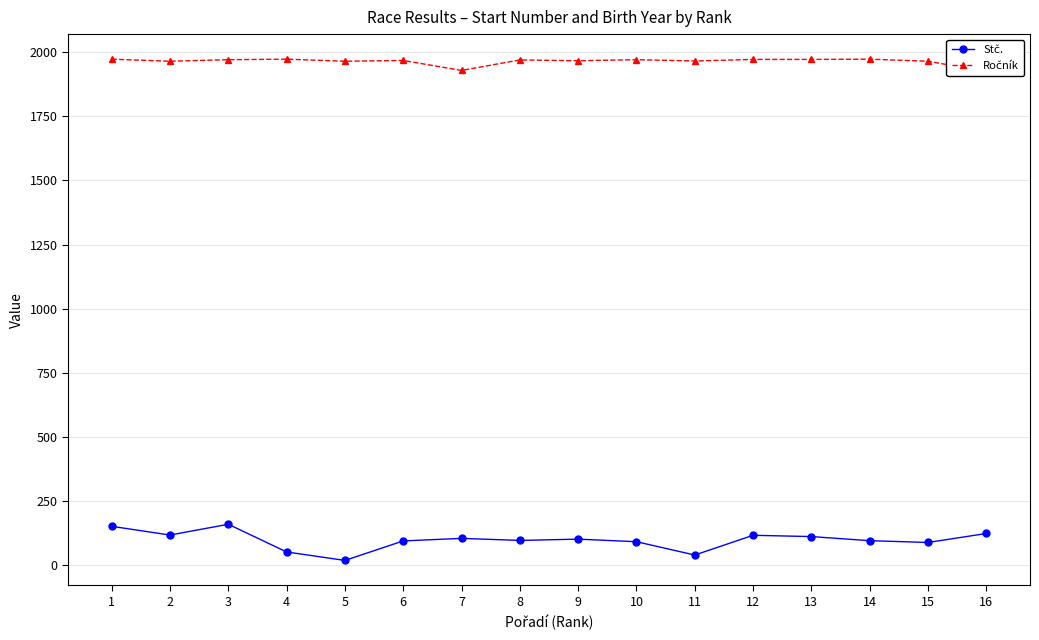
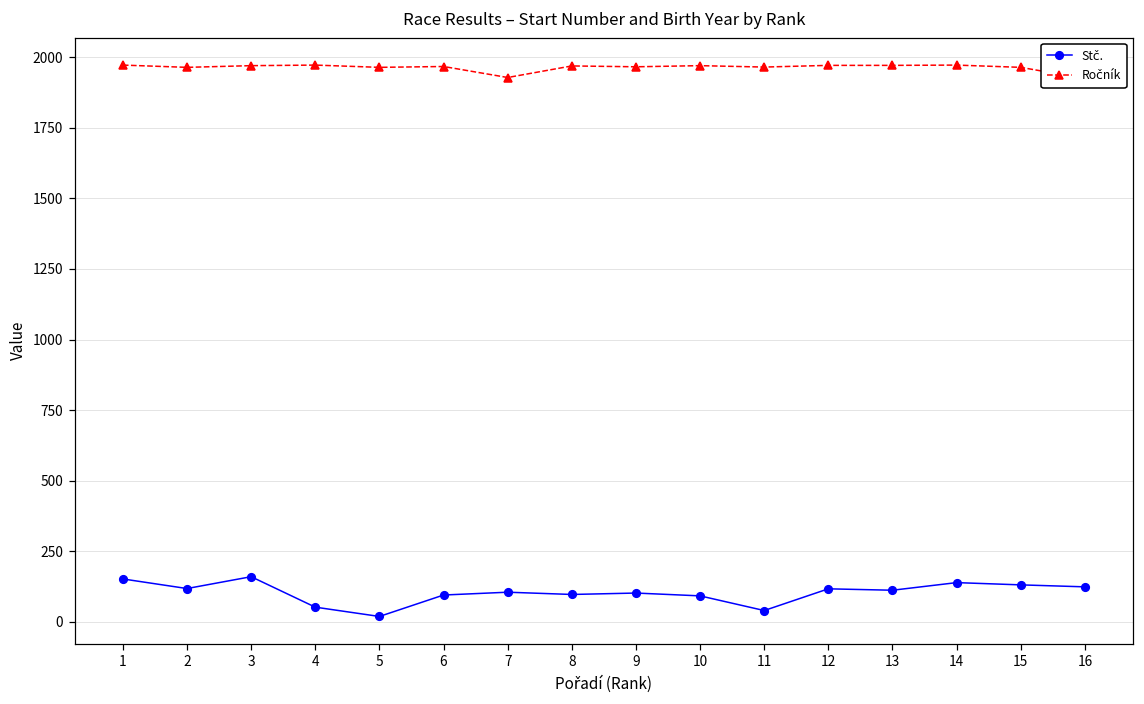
Stč., 14: 100 -> 140
Stč., 15: 90 -> 130
